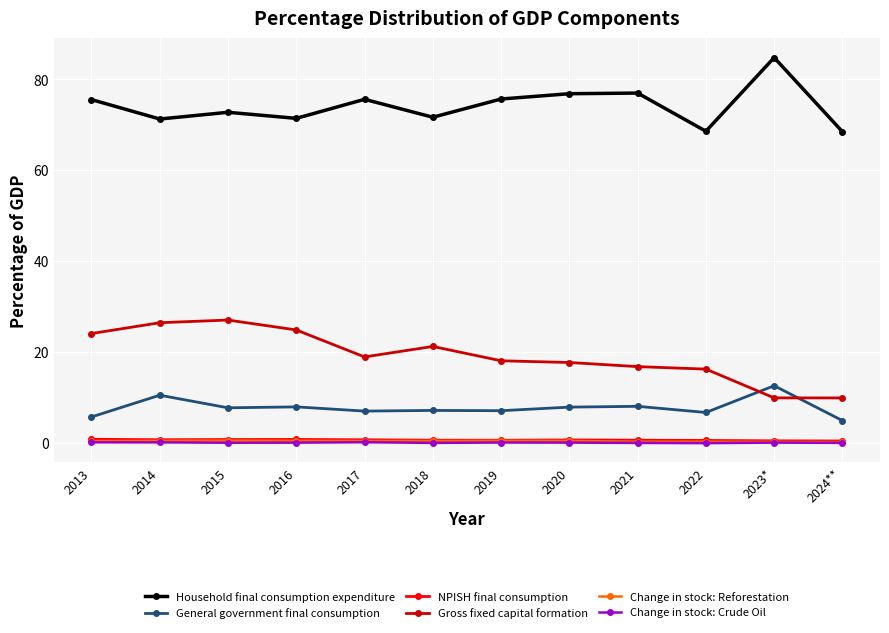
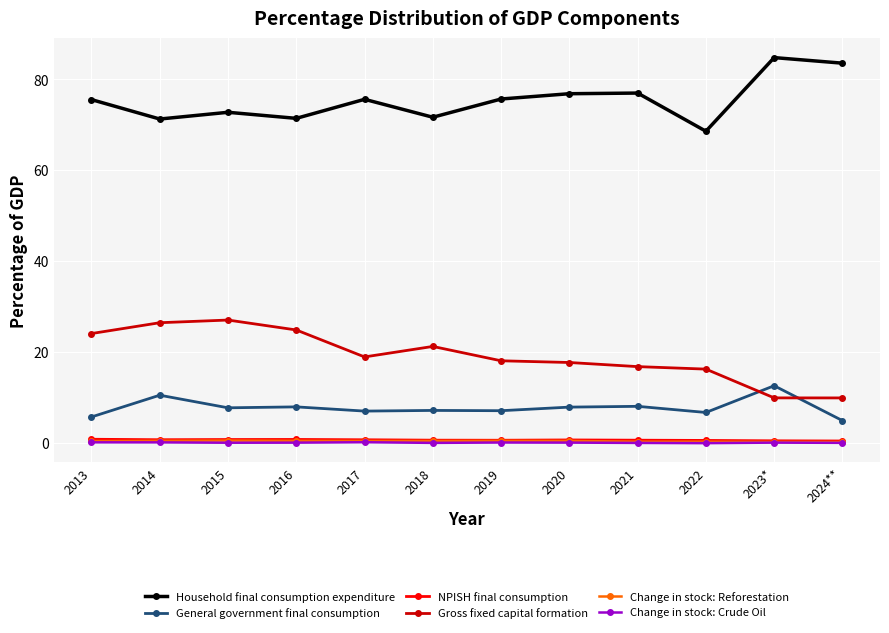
Household final consumption expenditure, 2024**: 68 -> 84
